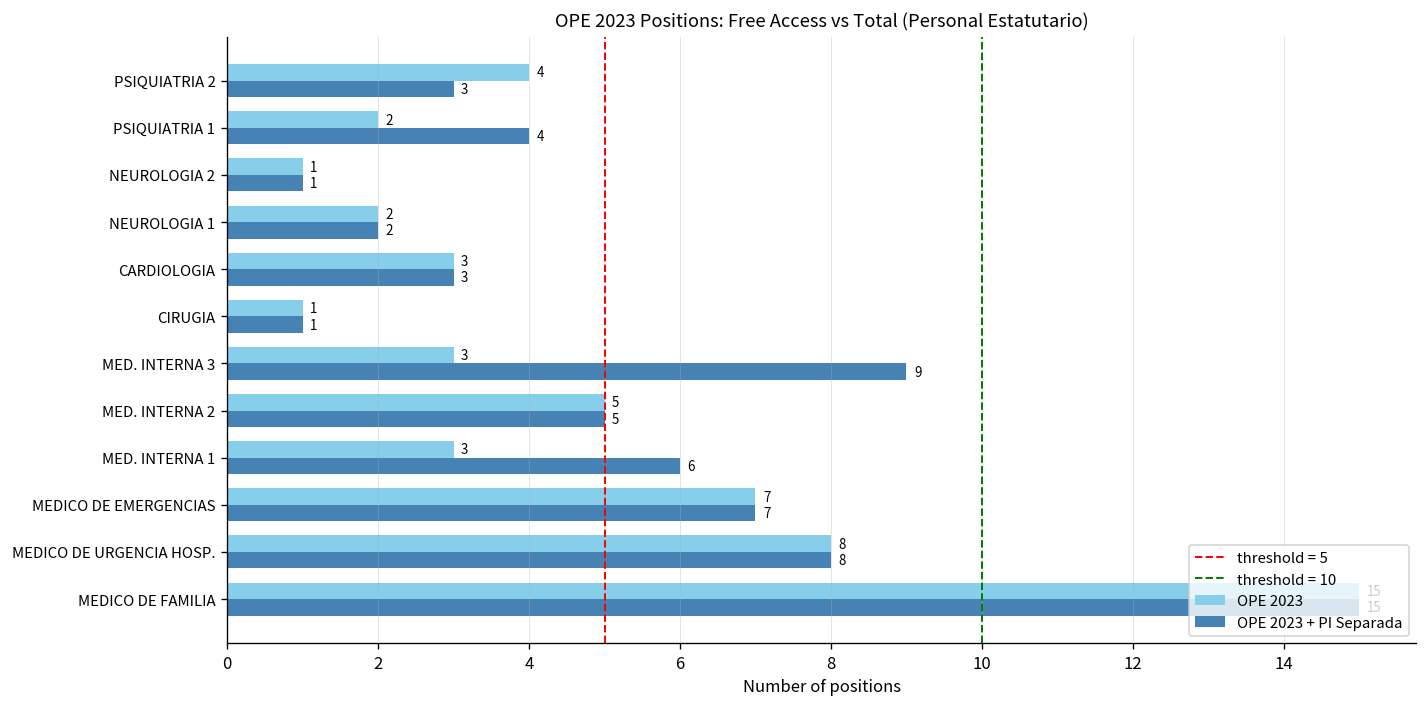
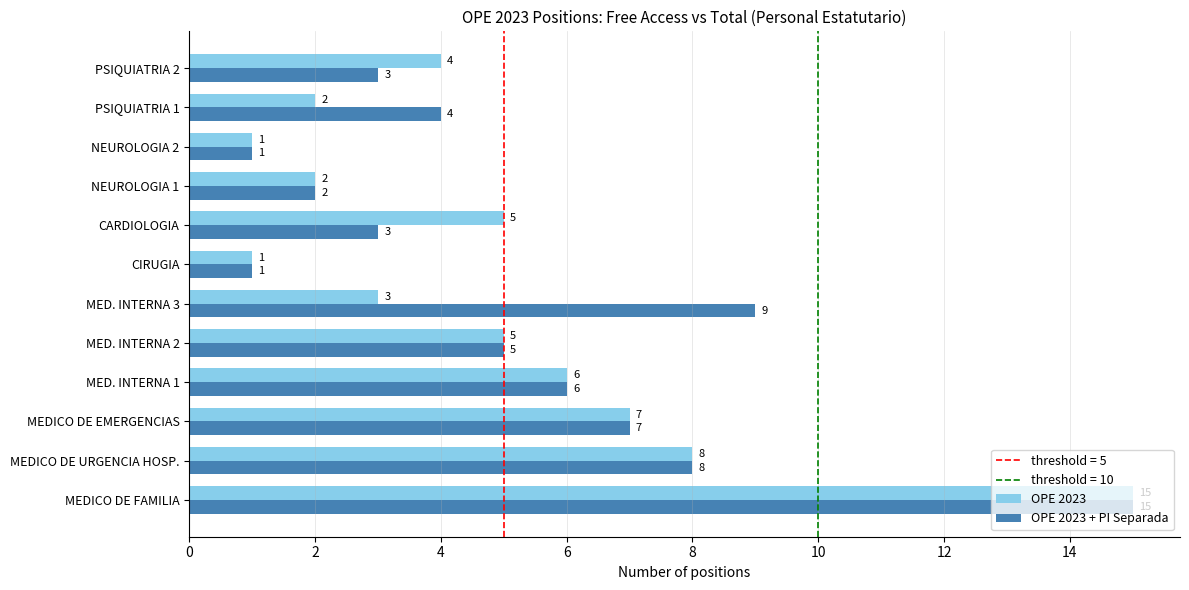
OPE 2023, CARDIOLOGIA: 3 -> 5
OPE 2023, MED. INTERNA 1: 3 -> 6
